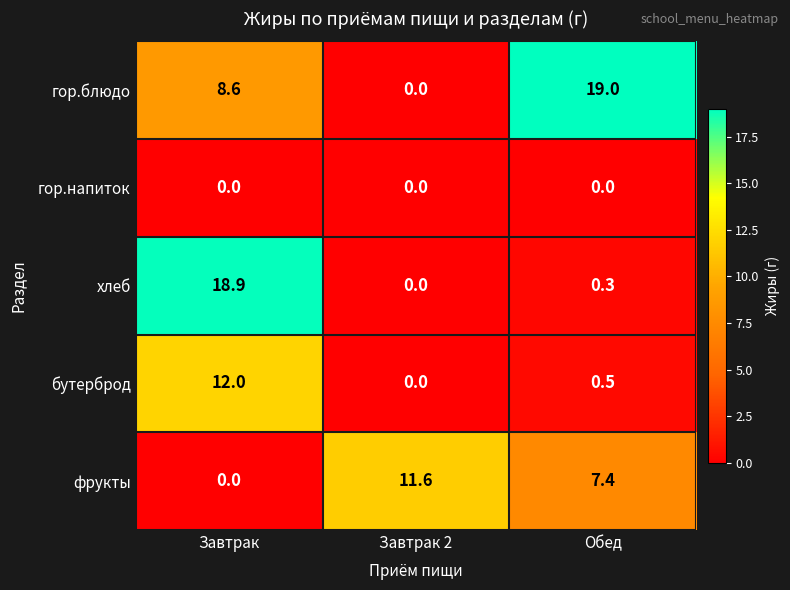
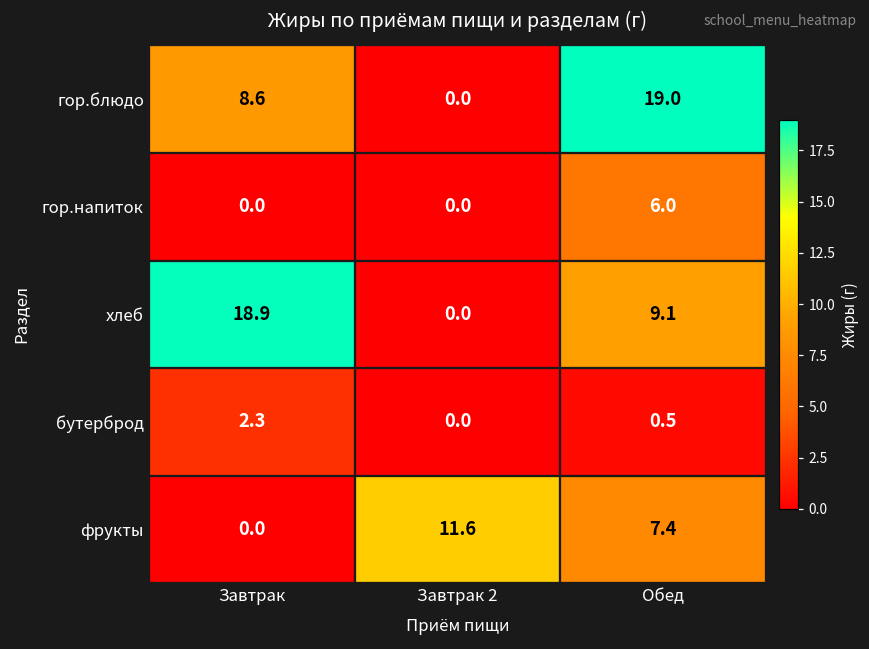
гор.напиток, Обед: 0.0 -> 6.0
хлеб, Обед: 0.3 -> 9.1
бутерброд, Завтрак: 12.0 -> 2.3
